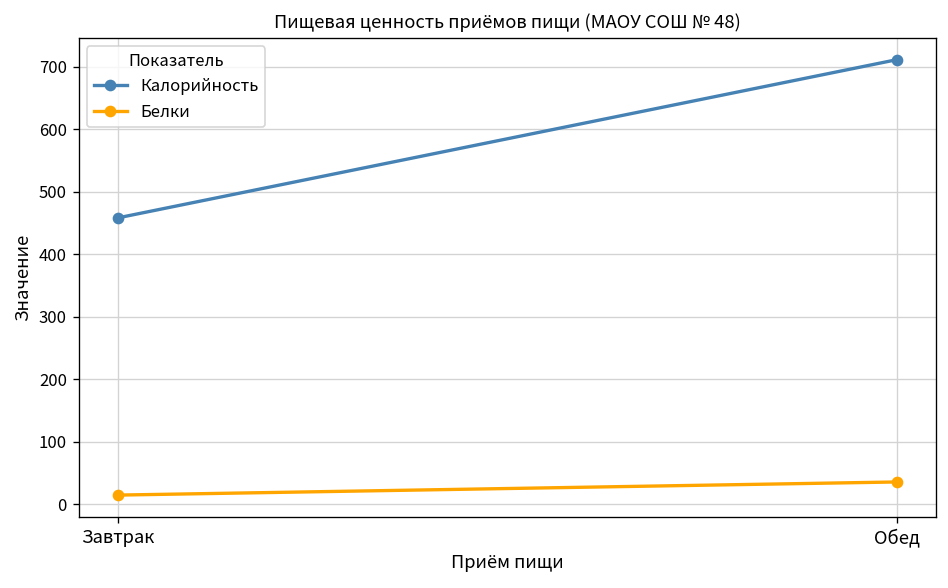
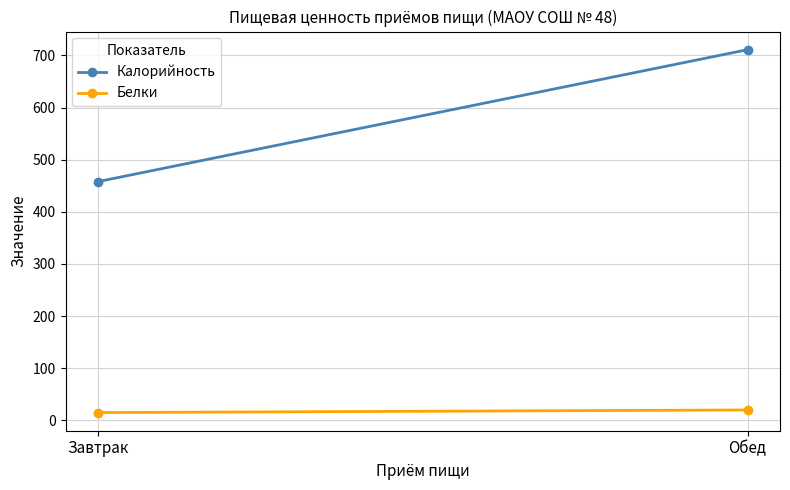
Белки, Обед: 40 -> 20
